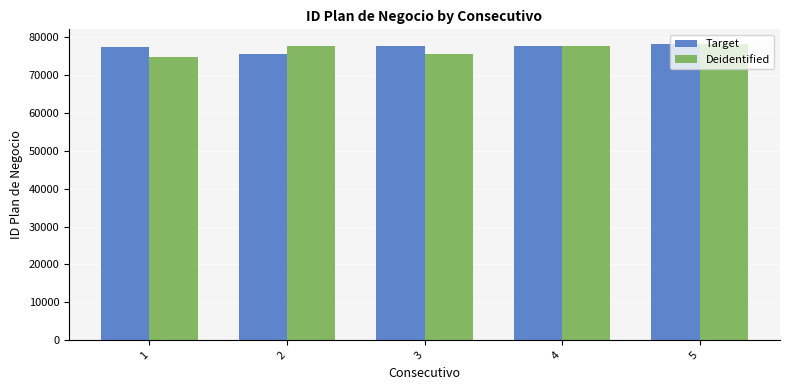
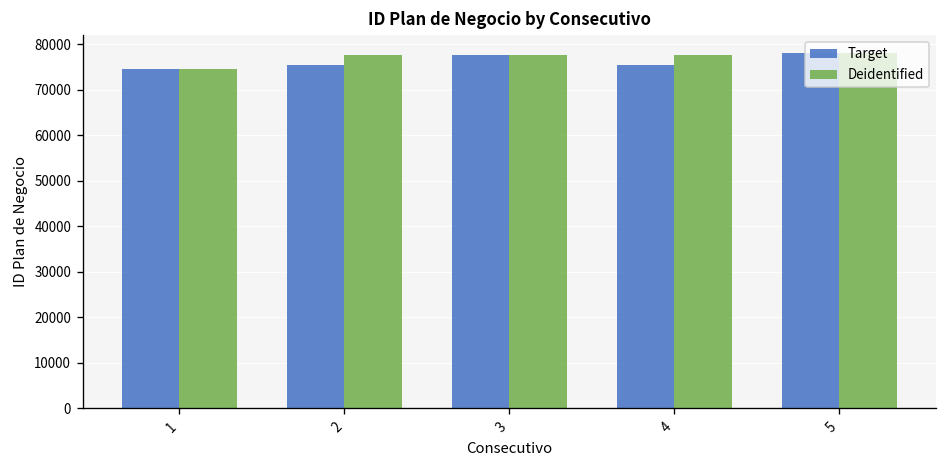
Target, 1: 77000 -> 75000
Deidentified, 3: 75000 -> 78000
Target, 4: 78000 -> 75000
